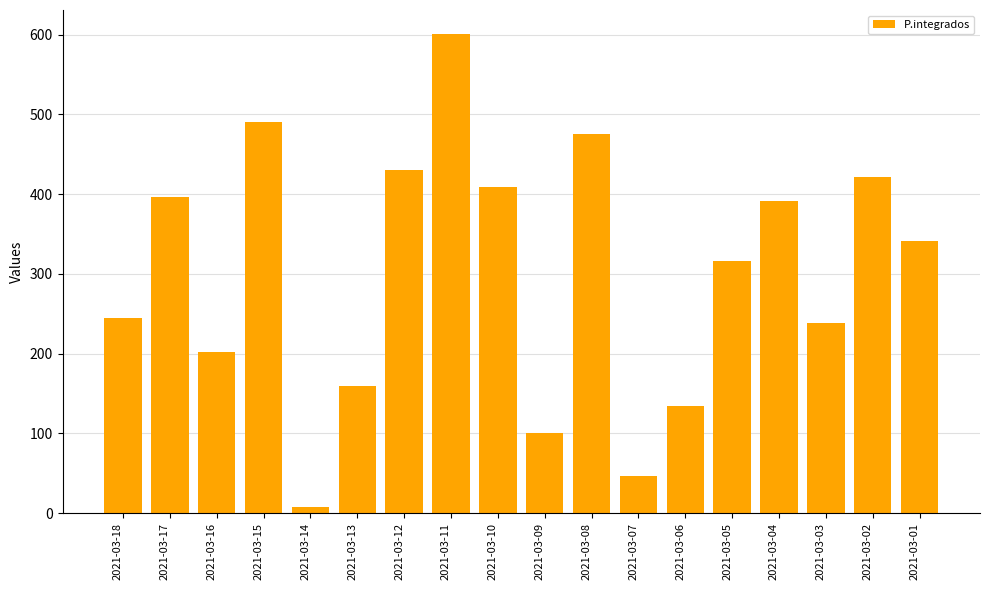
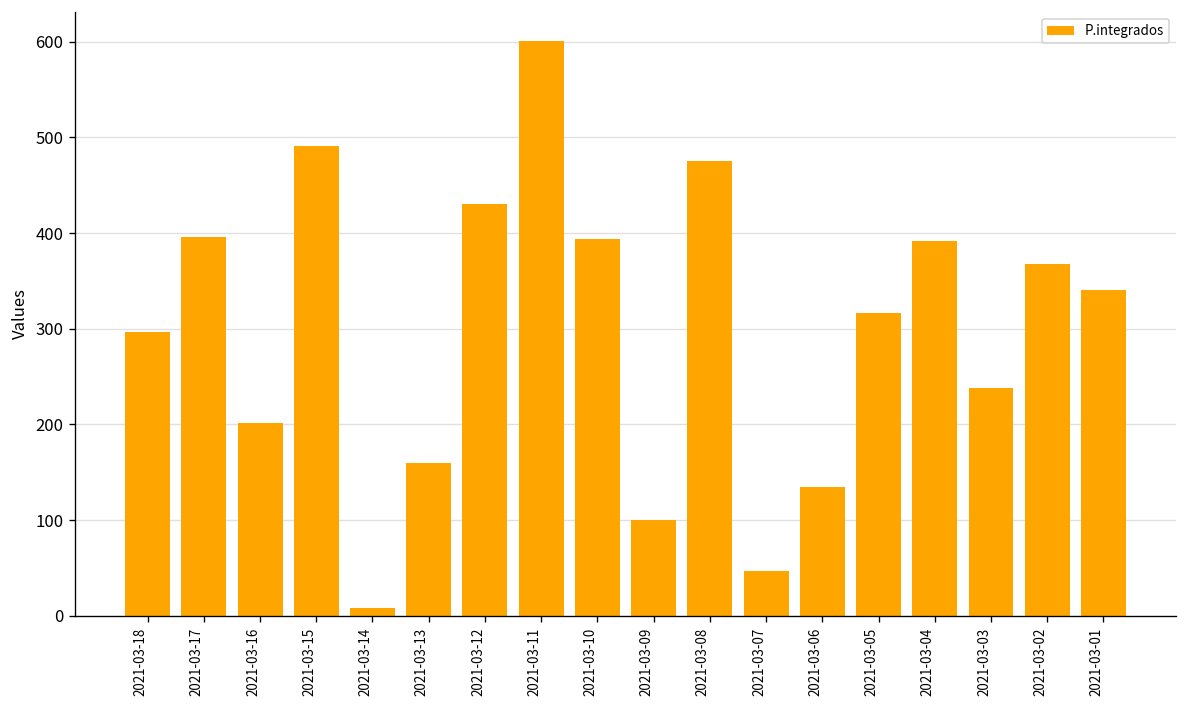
2021-03-18: 250 -> 300
2021-03-10: 410 -> 390
2021-03-02: 420 -> 370
